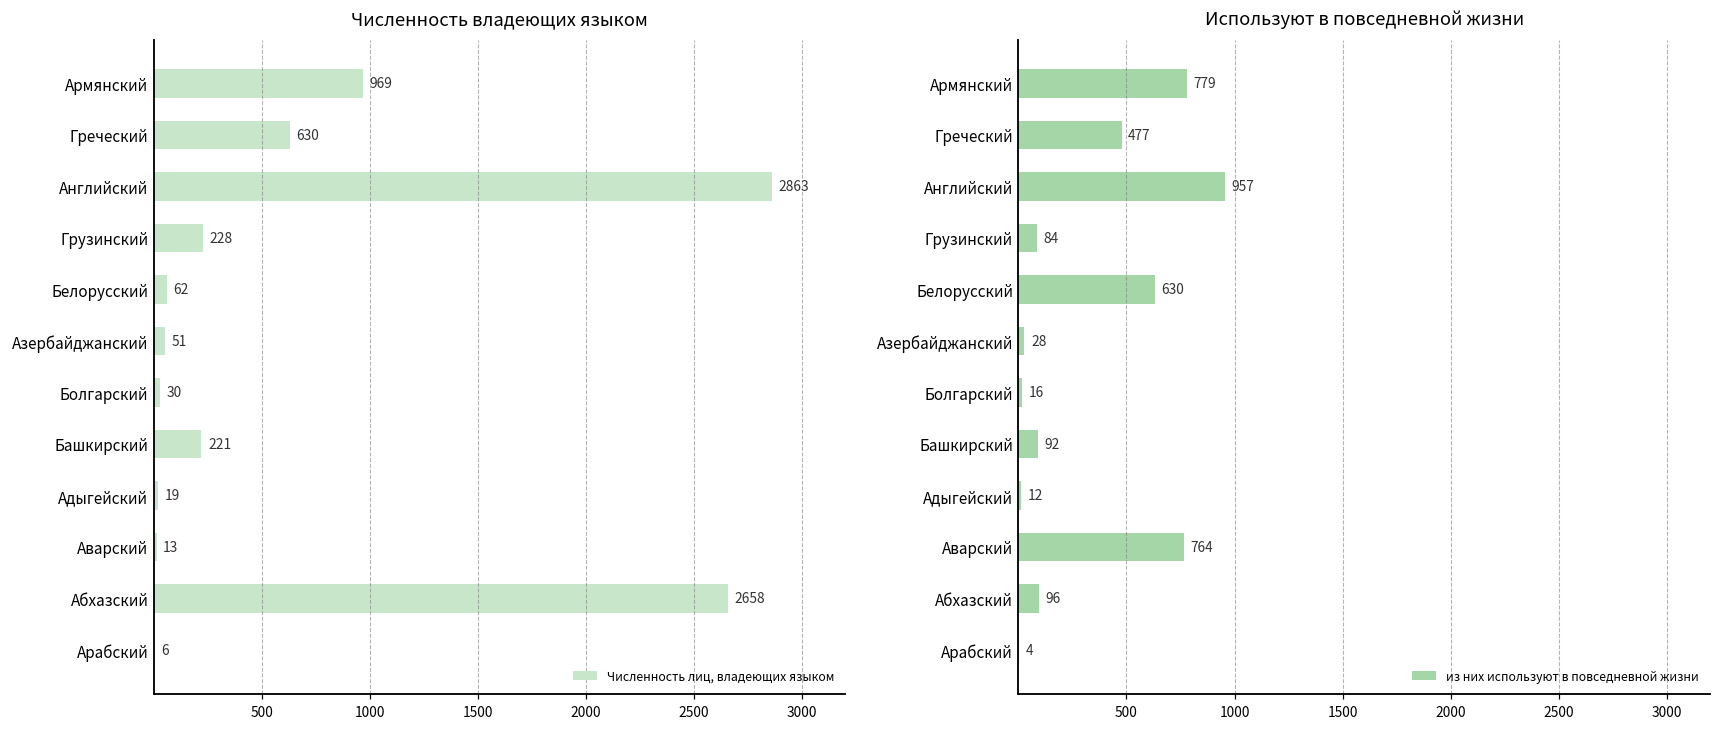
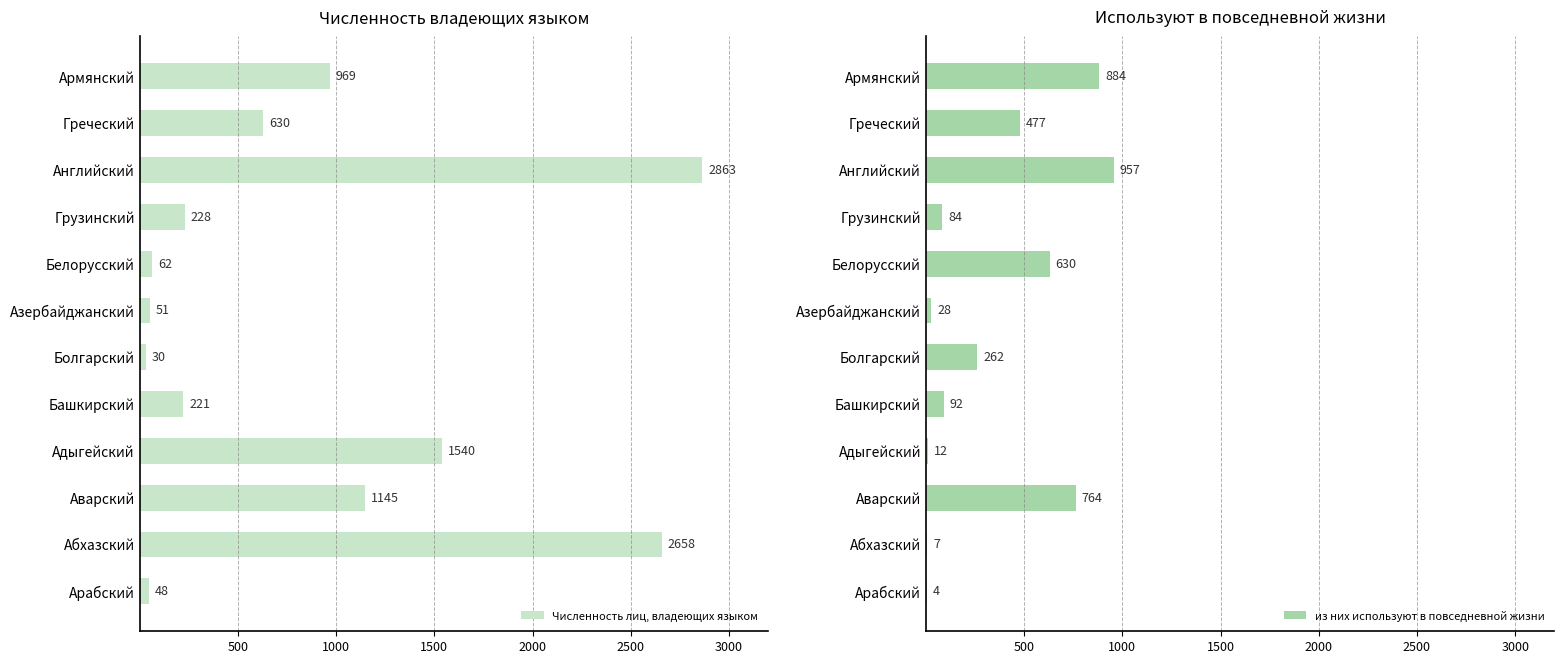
Численность владеющих языком, Адыгейский: 19 -> 1540
Численность владеющих языком, Аварский: 13 -> 1145
Численность владеющих языком, Арабский: 6 -> 48
Используют в повседневной жизни, Армянский: 779 -> 884
Используют в повседневной жизни, Болгарский: 16 -> 262
Используют в повседневной жизни, Абхазский: 96 -> 7
